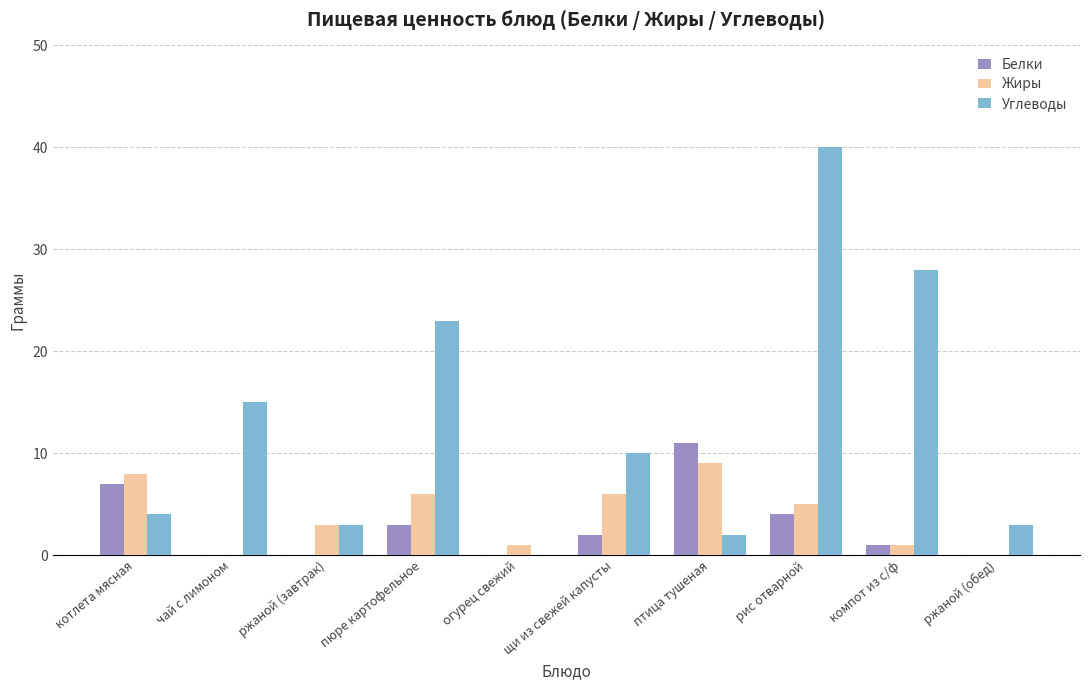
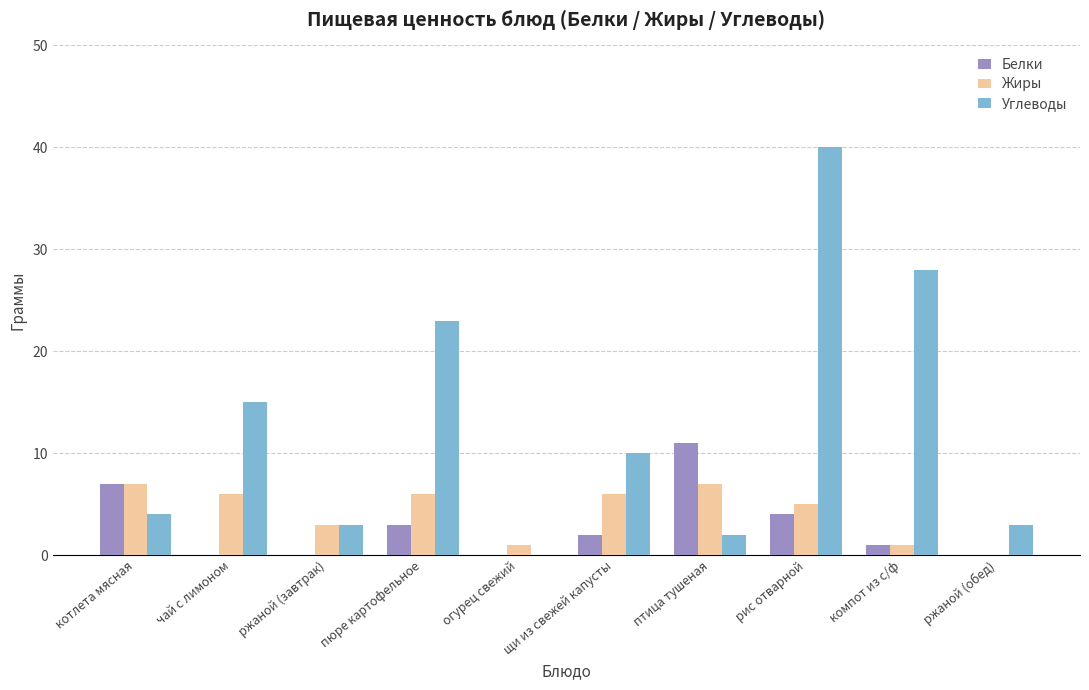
Жиры, котлета мясная: 8 -> 7
Жиры, чай с лимоном: 0 -> 6
Жиры, птица тушеная: 9 -> 7
